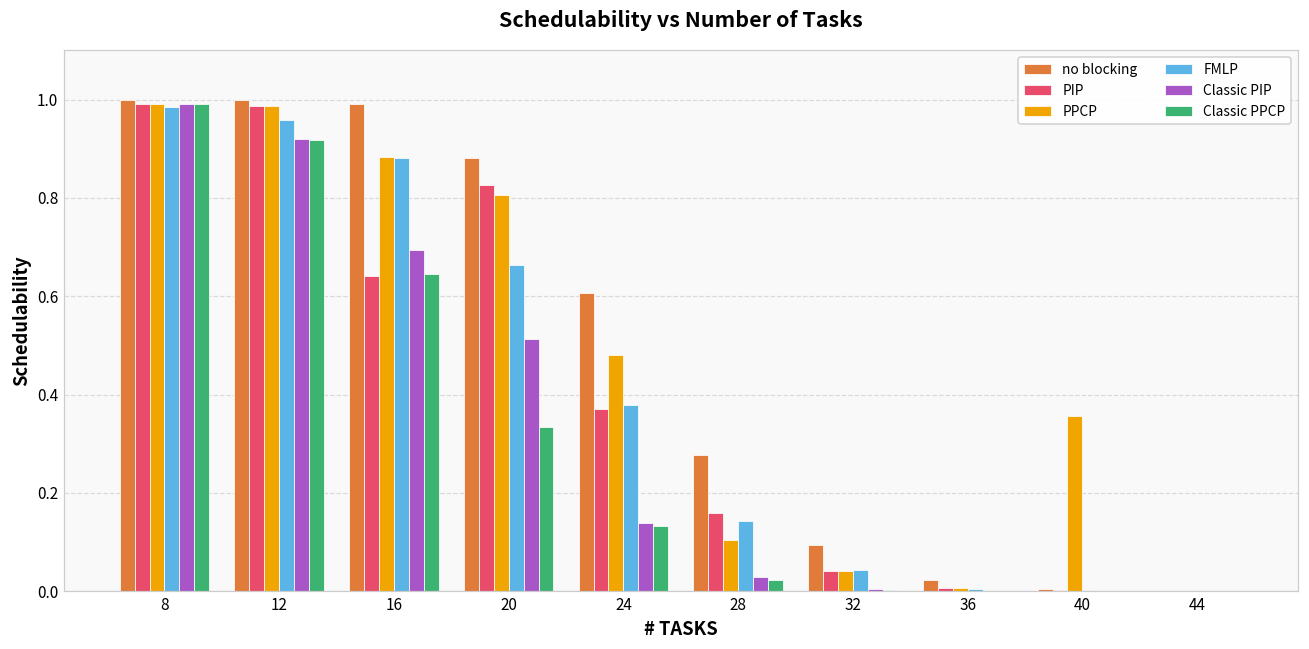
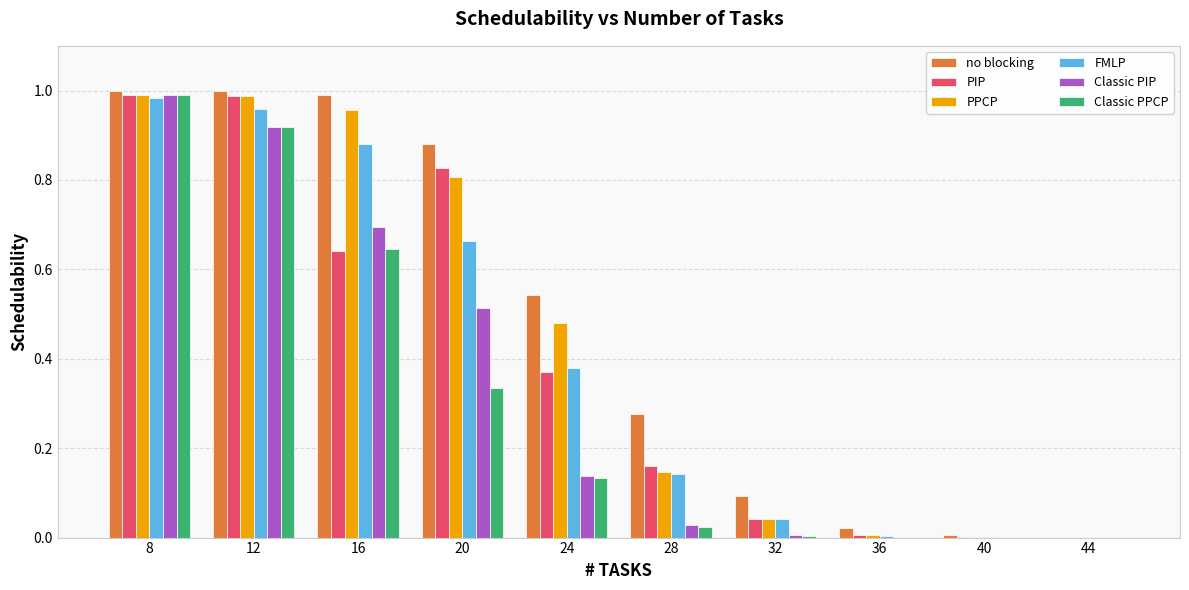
PPCP, 16: 0.88 -> 0.96
no blocking, 24: 0.61 -> 0.54
PPCP, 28: 0.10 -> 0.15
PPCP, 40: 0.36 -> 0.00
